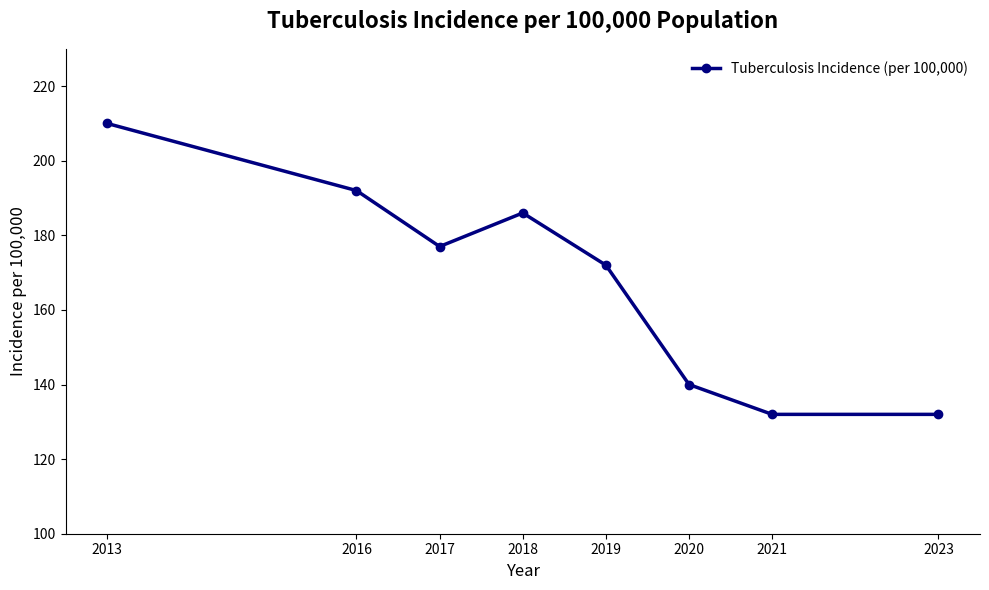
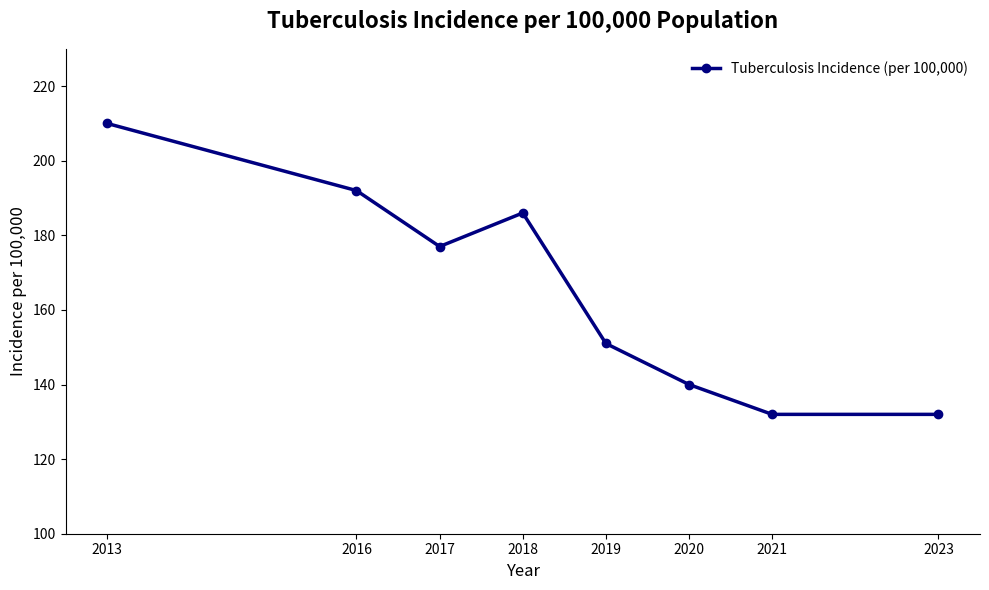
2019: 172 -> 151
